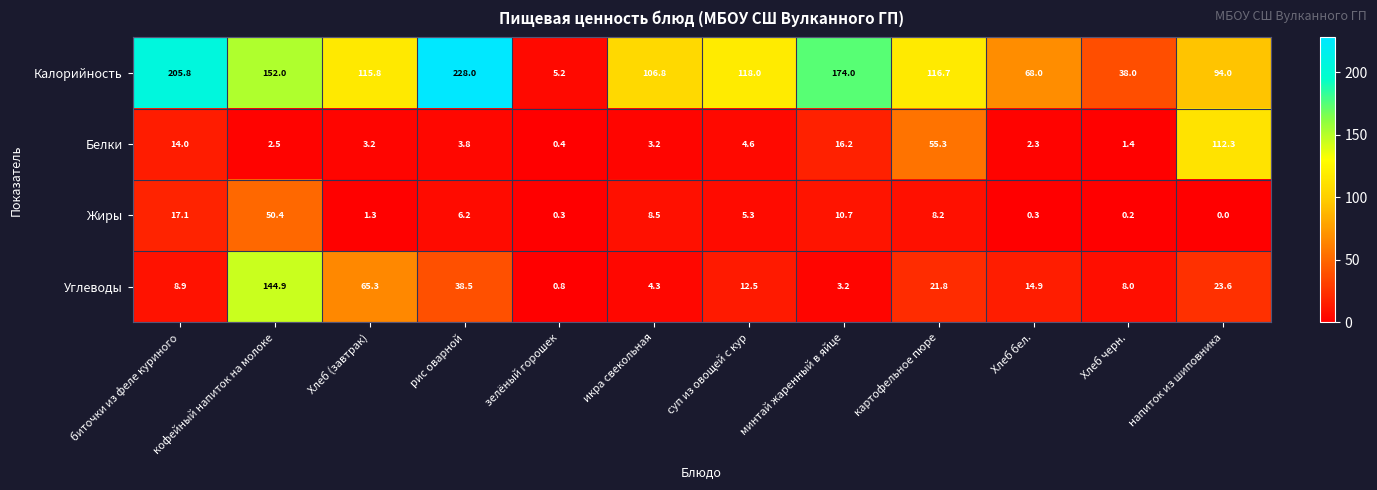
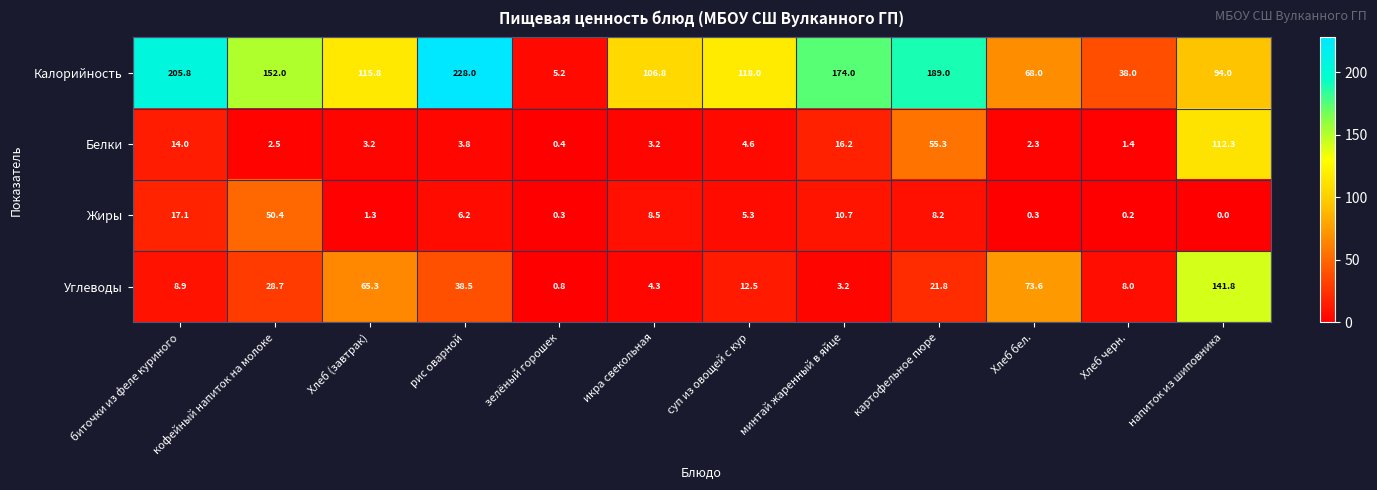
Калорийность, картофельное пюре: 116.7 -> 189.0
Углеводы, кофейный напиток на молоке: 144.9 -> 28.7
Углеводы, Хлеб бел.: 14.9 -> 73.6
Углеводы, напиток из шиповника: 23.6 -> 141.8
